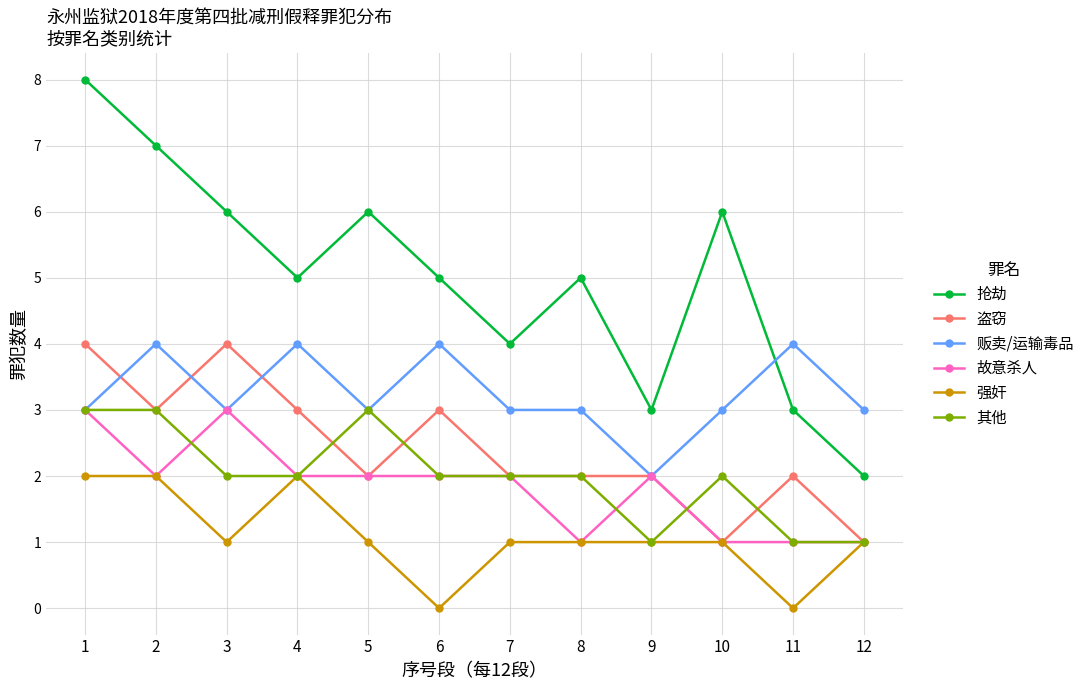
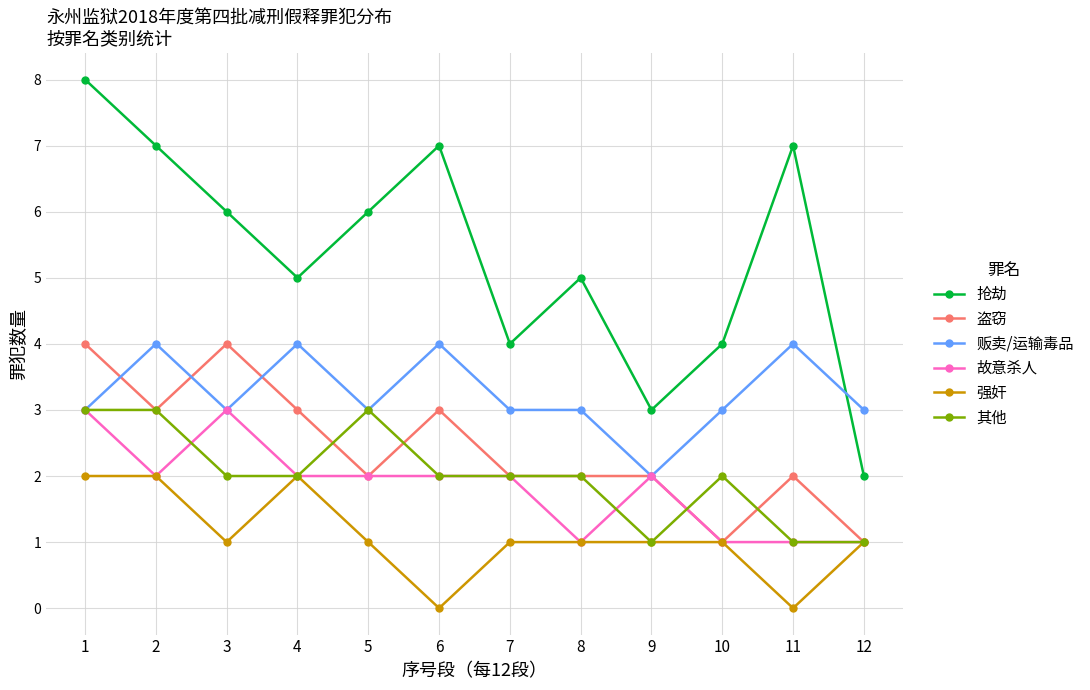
抢劫, 6: 5 -> 7
抢劫, 10: 6 -> 4
抢劫, 11: 3 -> 7
